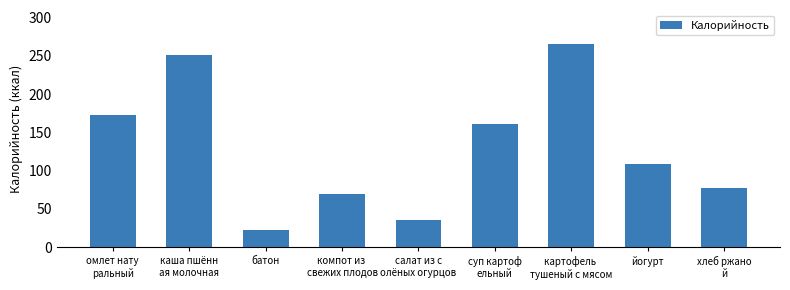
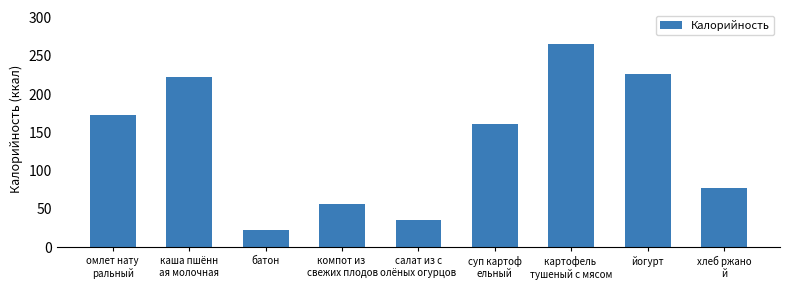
каша пшённ ая молочная: 250 -> 220
компот из свежих плодов: 70 -> 60
йогурт: 110 -> 230
